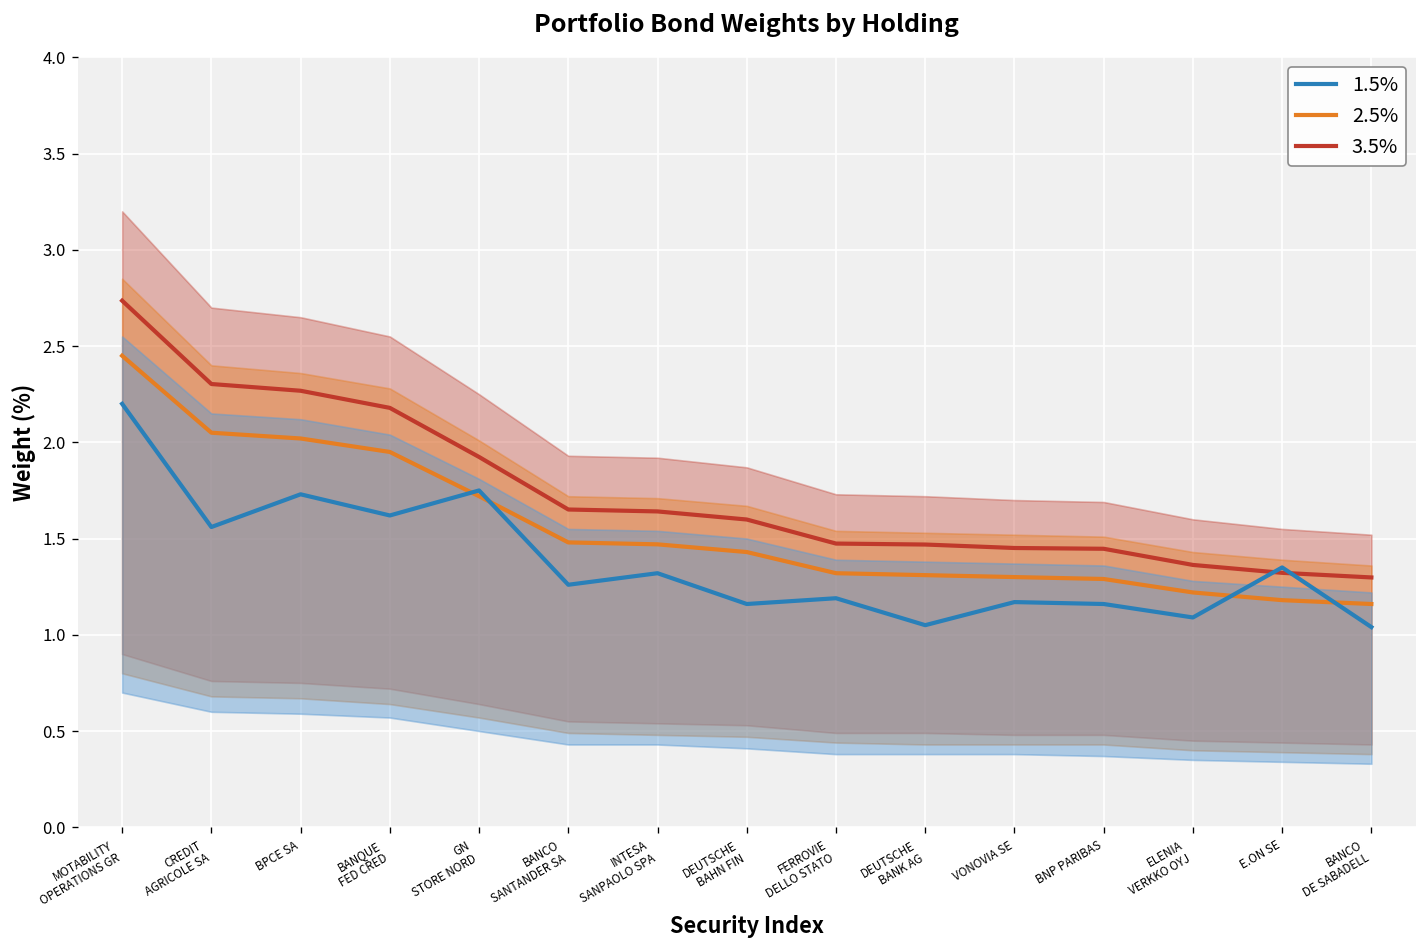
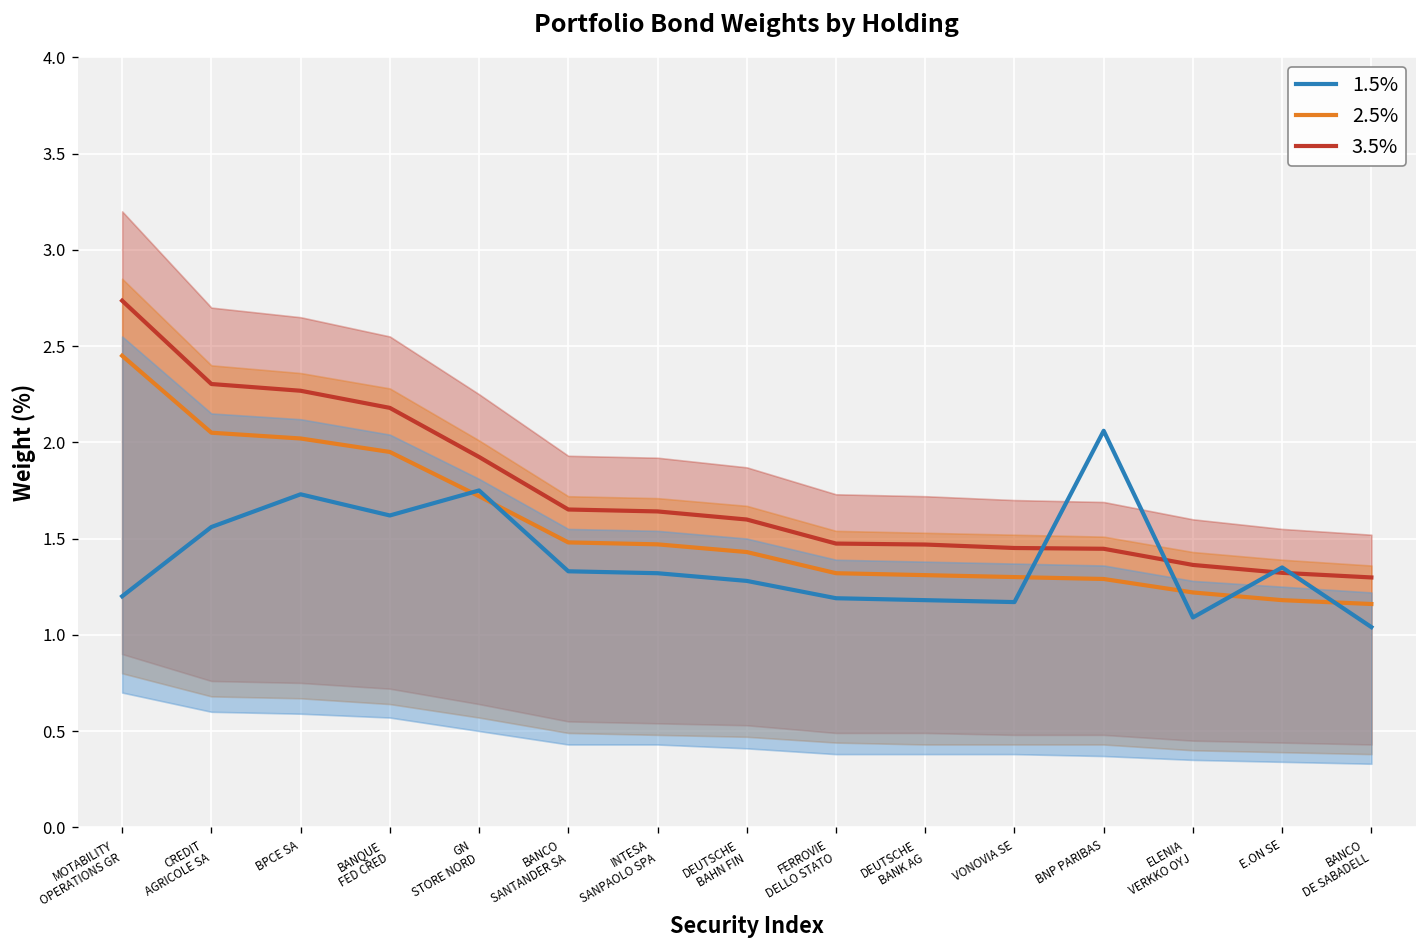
1.5%, MOTABILITY OPERATIONS GR: 2.2 -> 1.2
1.5%, BANCO SANTANDER SA: 1.26 -> 1.33
1.5%, DEUTSCHE BAHN FIN: 1.16 -> 1.28
1.5%, DEUTSCHE BANK AG: 1.05 -> 1.18
1.5%, BNP PARIBAS: 1.16 -> 2.06
